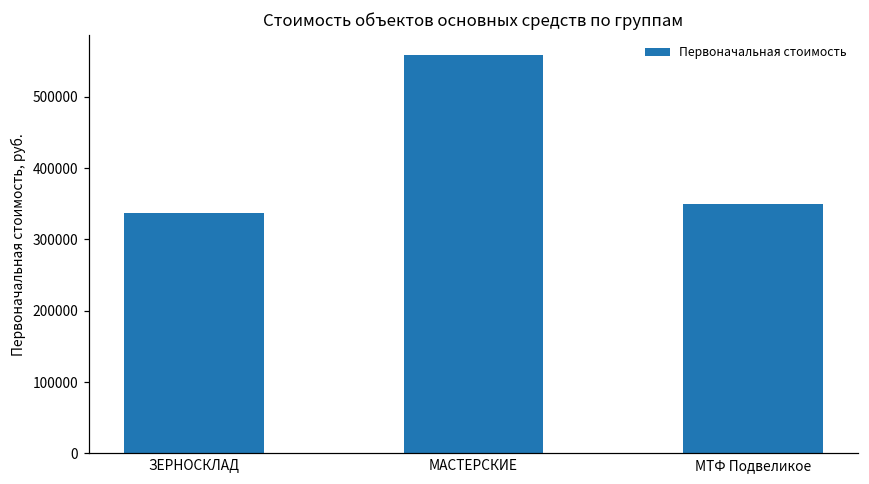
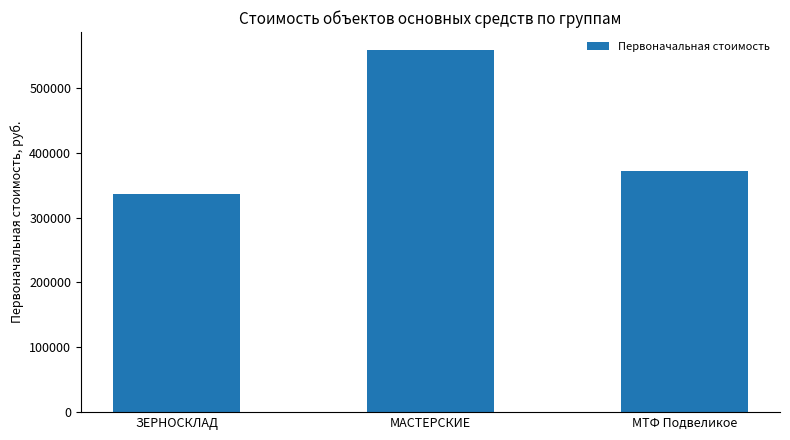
МТФ Подвеликое: 350000 -> 370000
